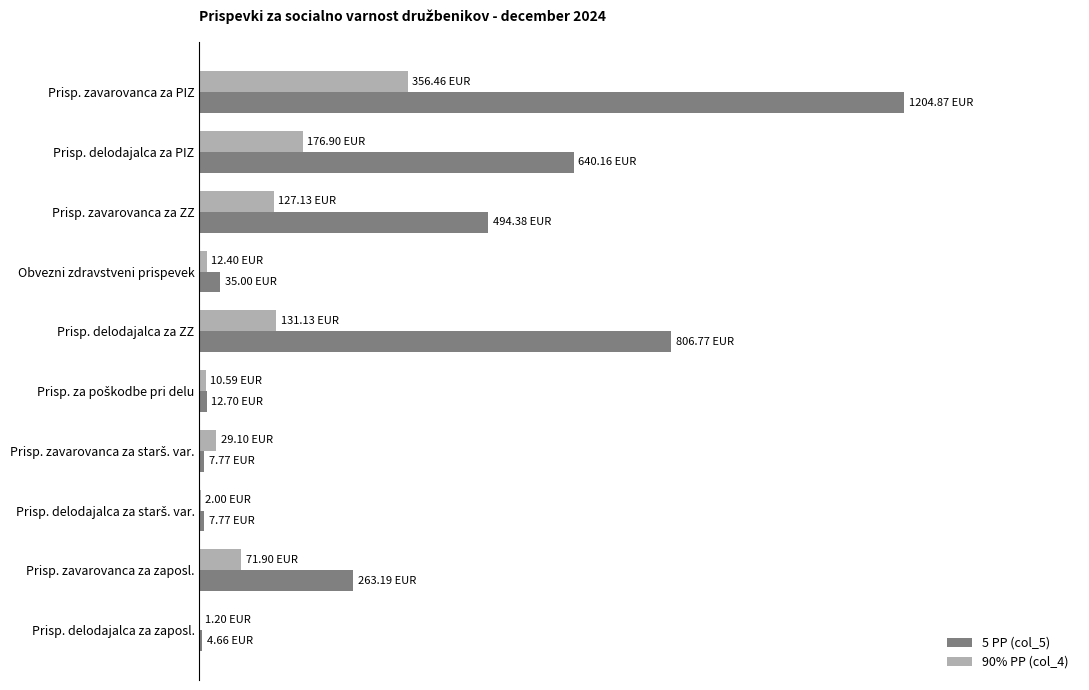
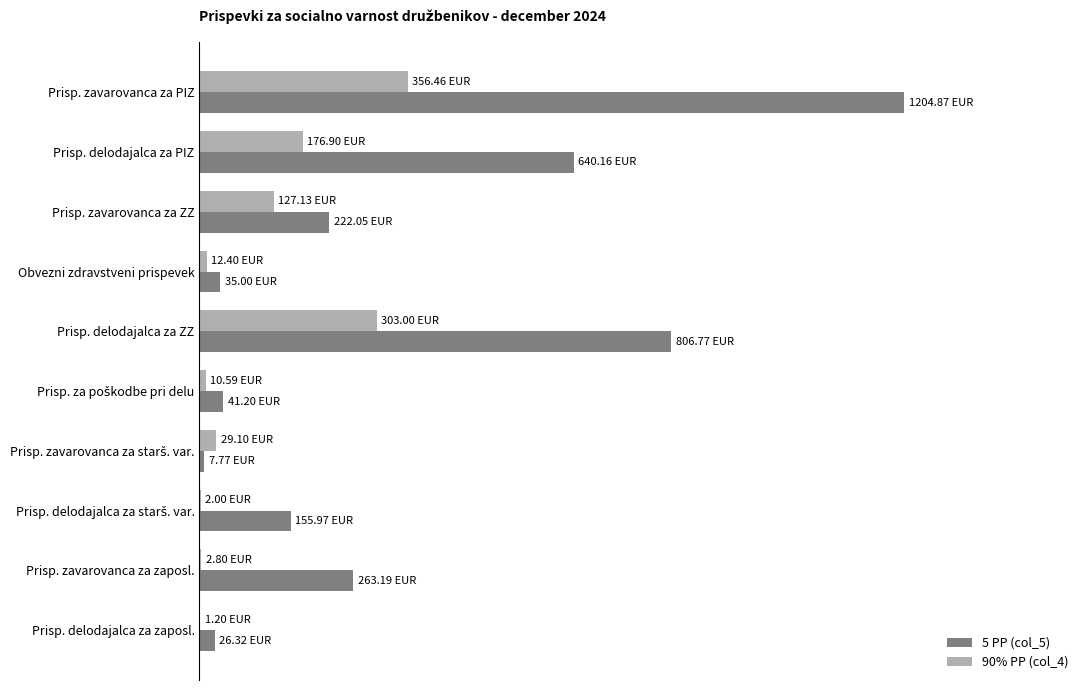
5 PP (col_5), Prisp. zavarovanca za ZZ: 494.38 -> 222.05
90% PP (col_4), Prisp. delodajalca za ZZ: 131.13 -> 303.00
5 PP (col_5), Prisp. za poškodbe pri delu: 12.70 -> 41.20
5 PP (col_5), Prisp. delodajalca za starš. var.: 7.77 -> 155.97
90% PP (col_4), Prisp. zavarovanca za zaposl.: 71.90 -> 2.80
5 PP (col_5), Prisp. delodajalca za zaposl.: 4.66 -> 26.32
